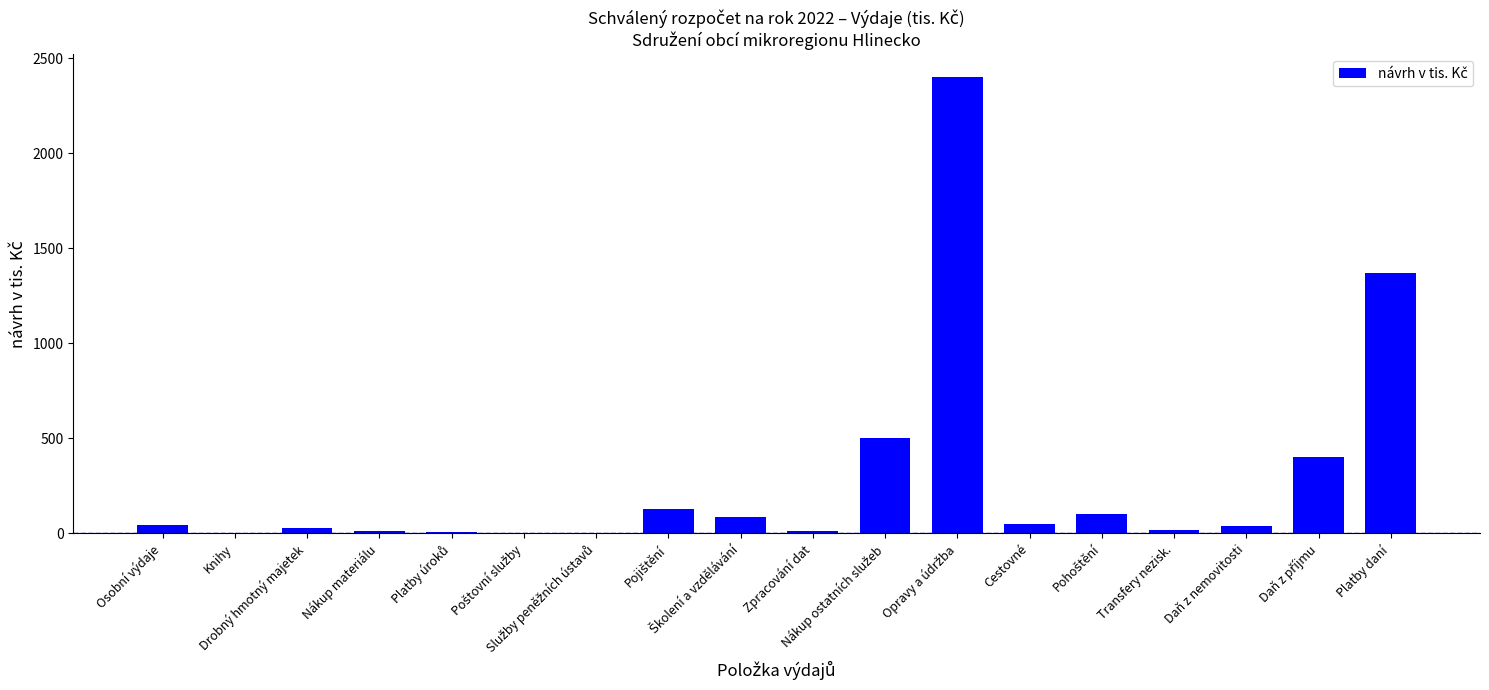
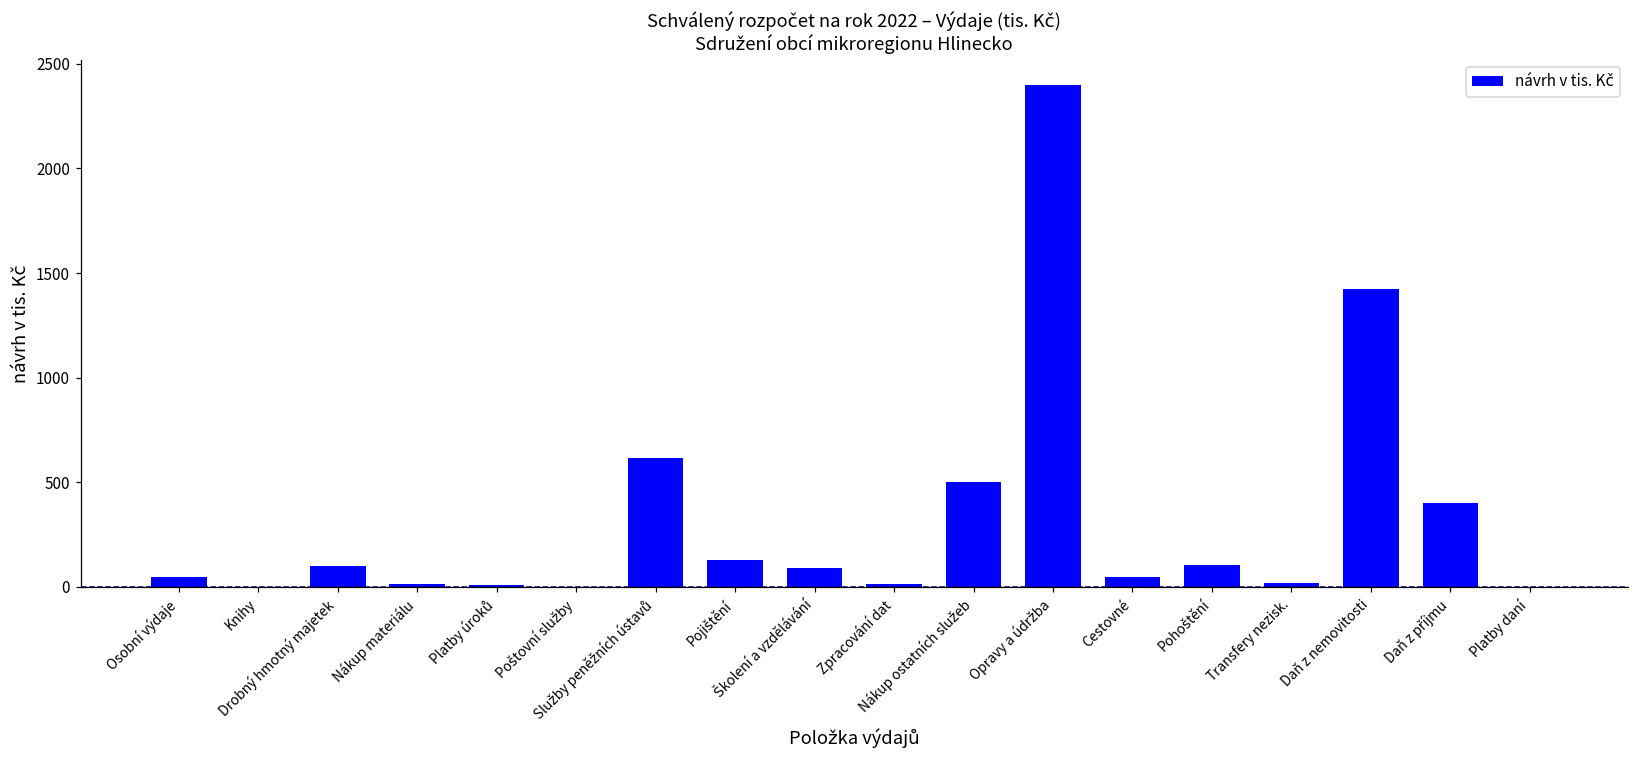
Drobný hmotný majetek: 30 -> 100
Služby peněžních ústavů: 0 -> 620
Daň z nemovitosti: 40 -> 1430
Platby daní: 1370 -> 0
